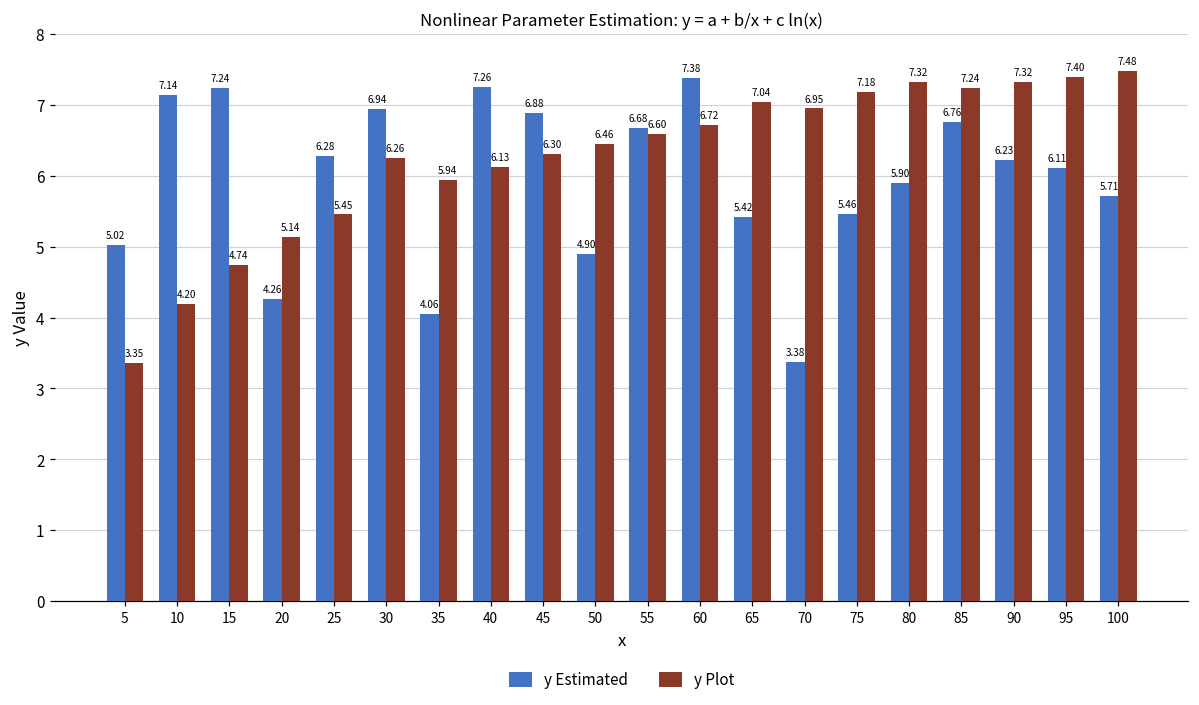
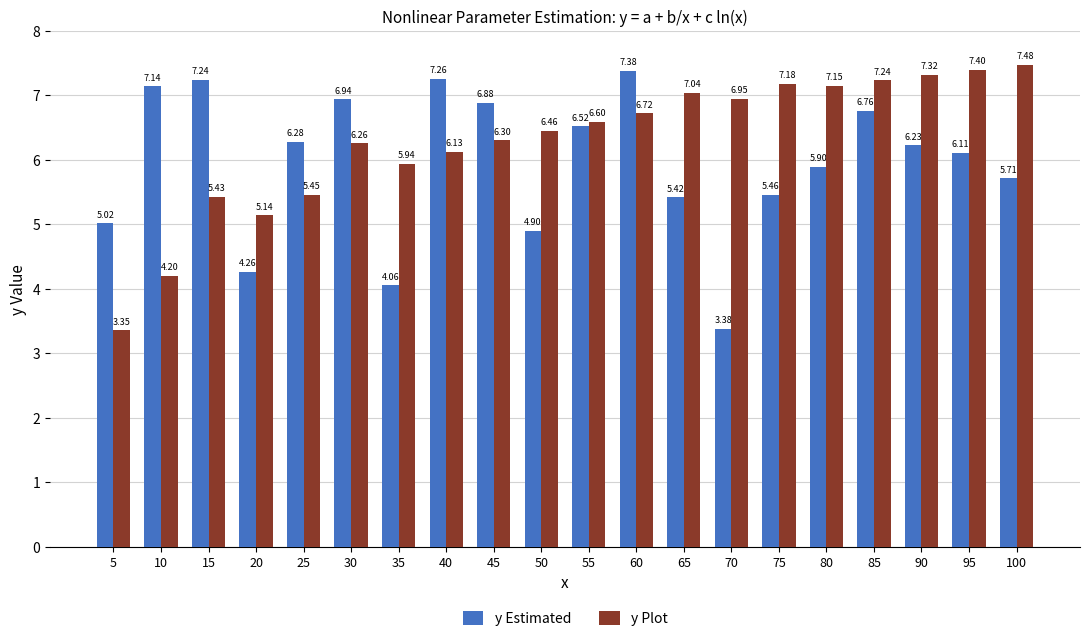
y Plot, 15: 4.74 -> 5.43
y Estimated, 55: 6.68 -> 6.52
y Plot, 80: 7.32 -> 7.15
